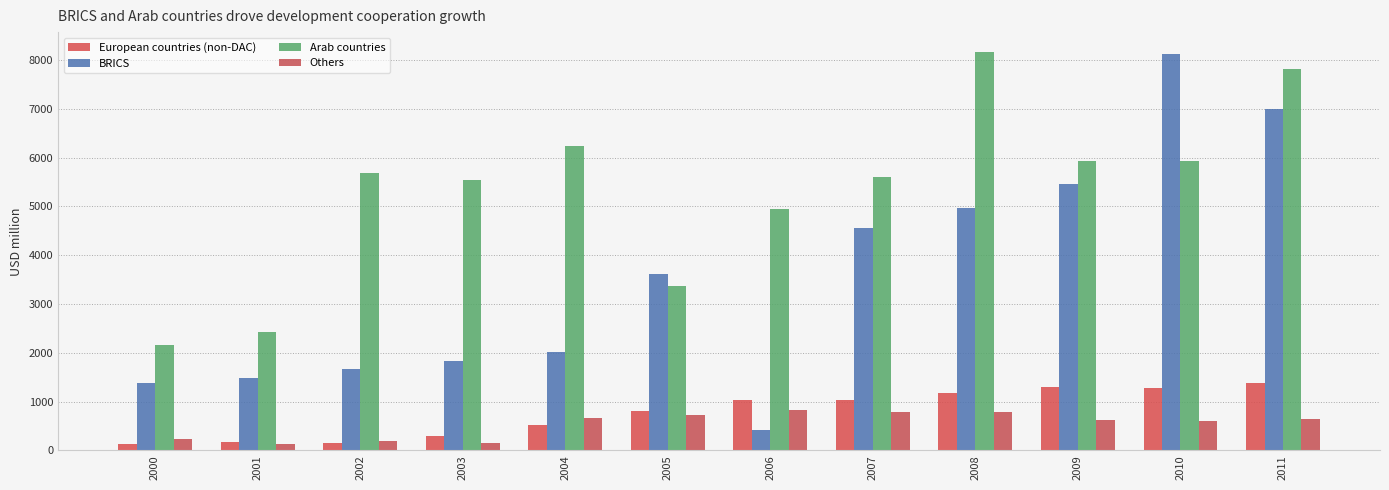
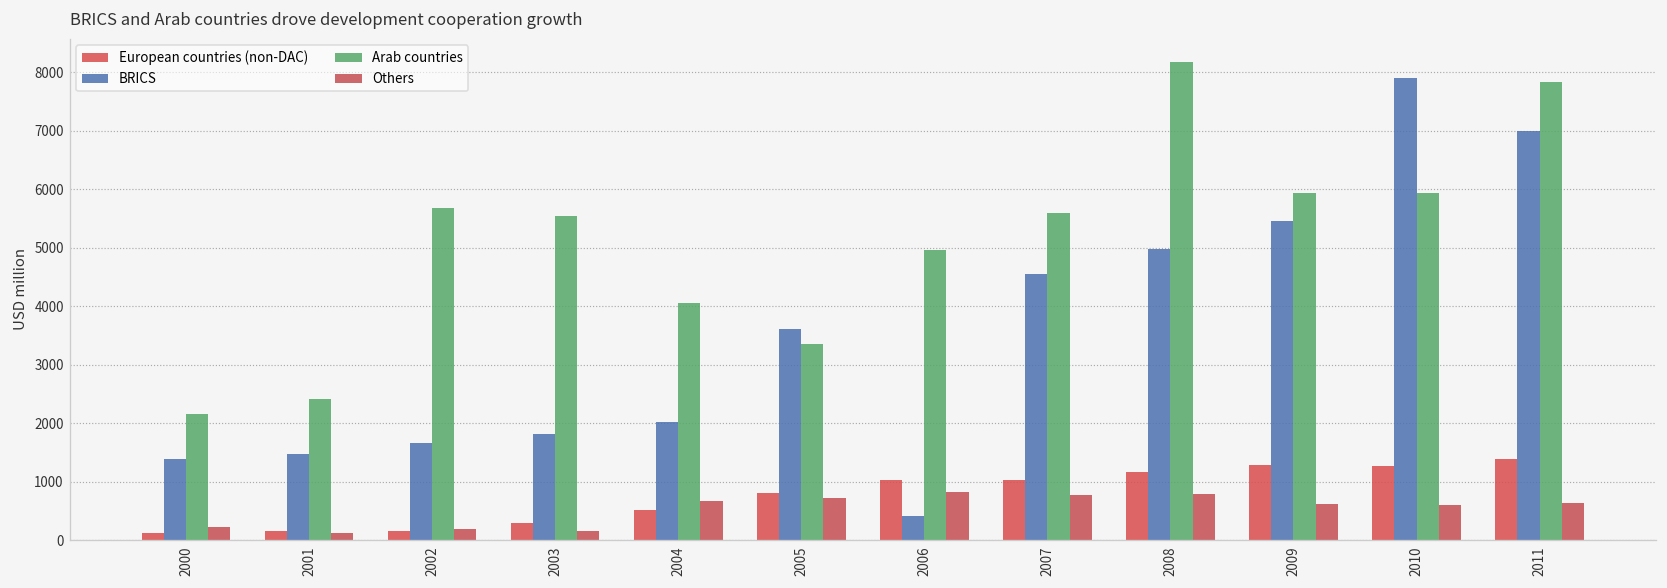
Arab countries, 2004: 6200 -> 4100
BRICS, 2010: 8100 -> 7900
